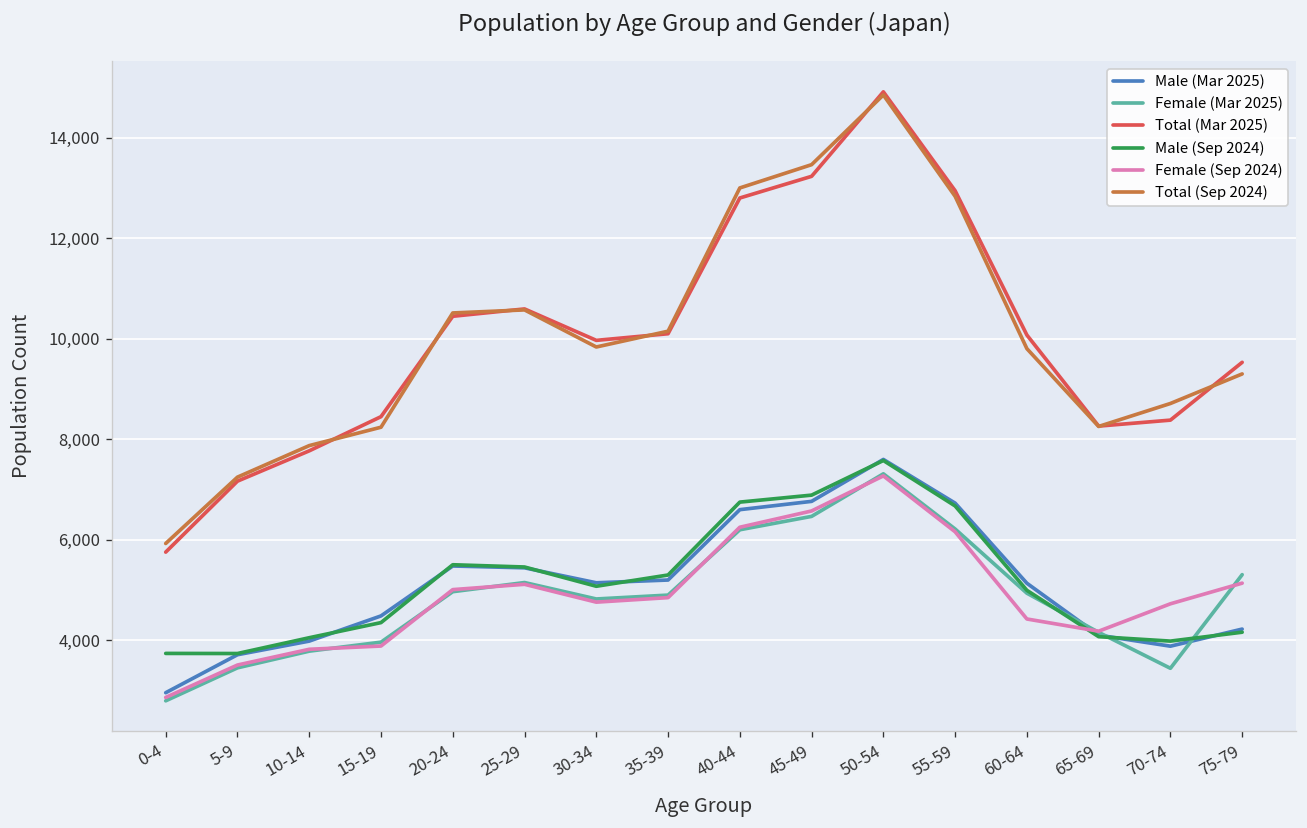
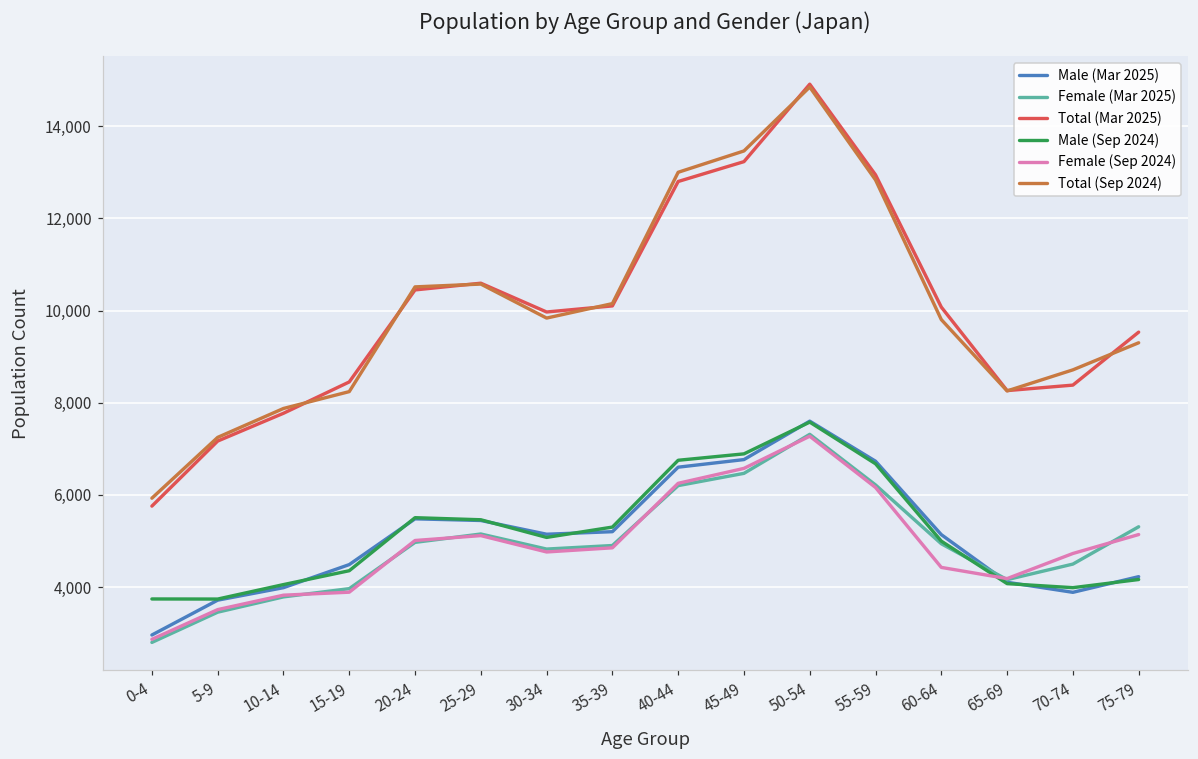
Female (Mar 2025), 70-74: 3,400 -> 4,500
